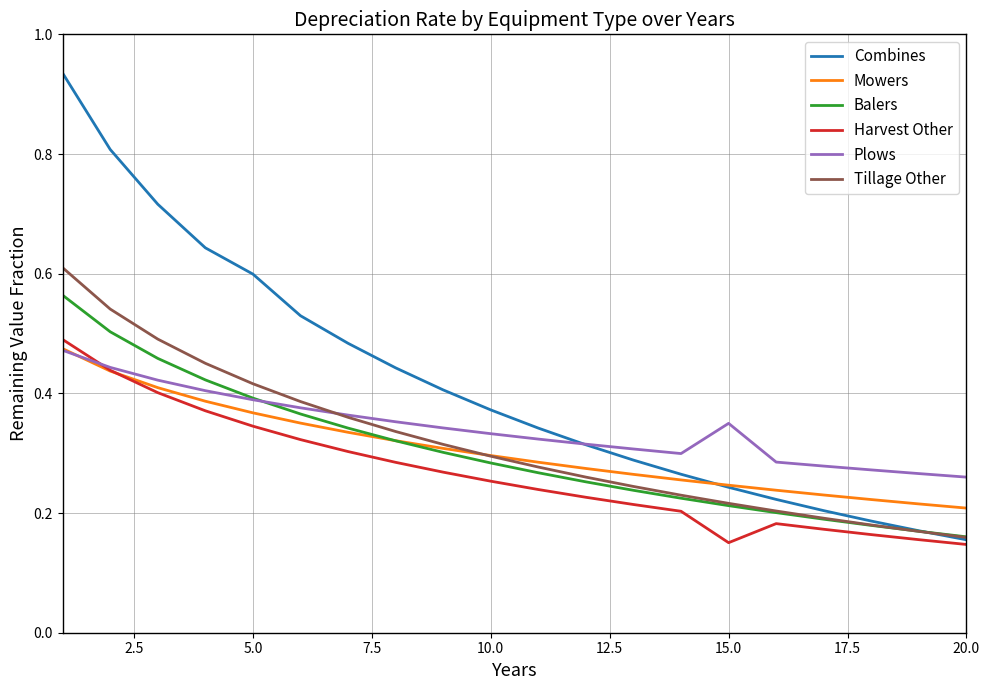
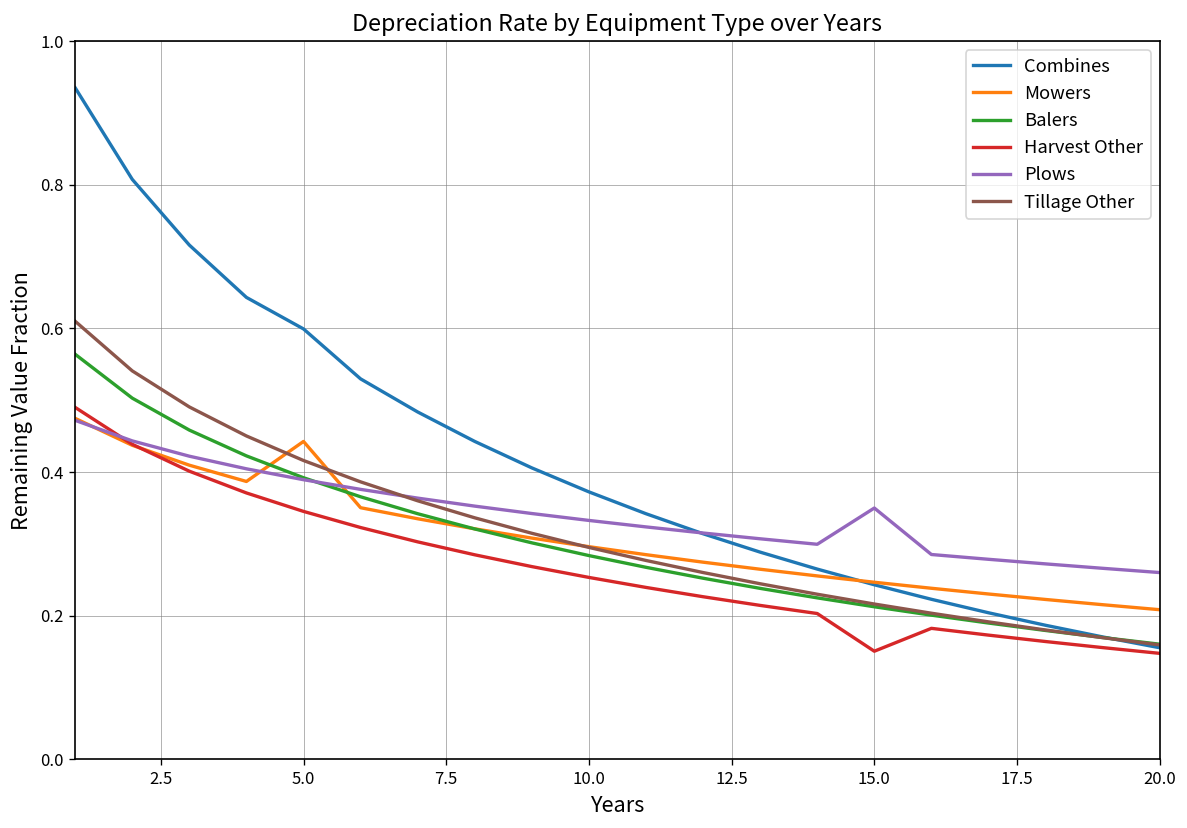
Mowers, 5.0: 0.37 -> 0.44
